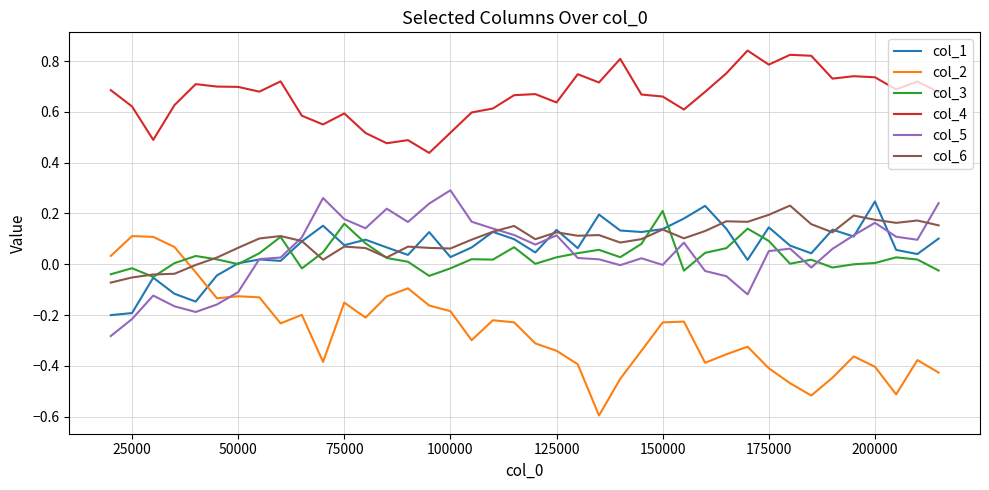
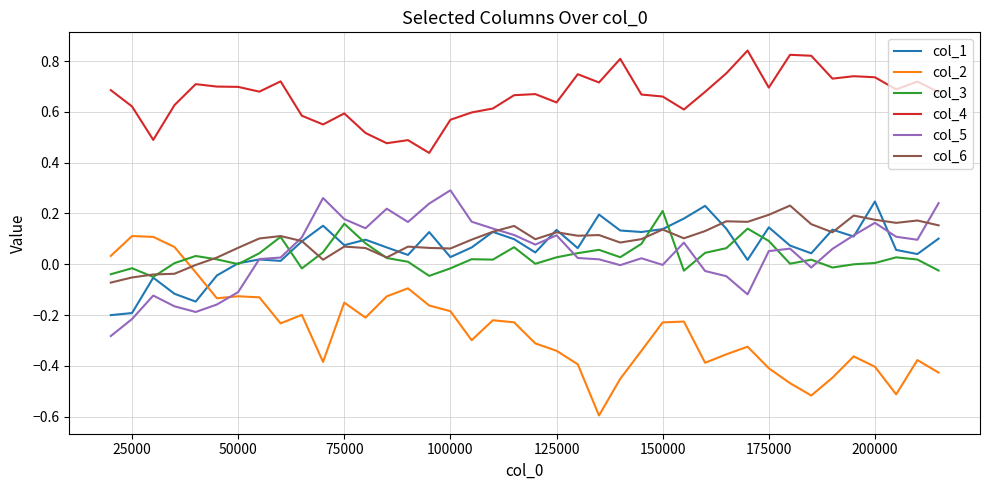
col_4, 100000: 0.52 -> 0.57
col_4, 175000: 0.79 -> 0.70
